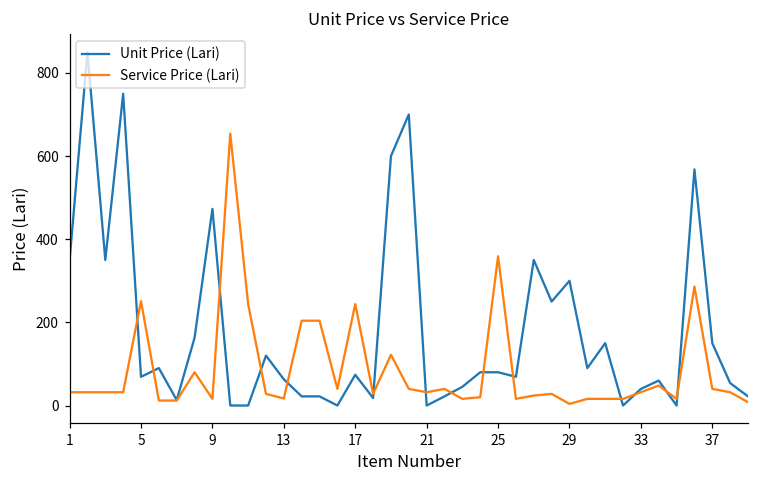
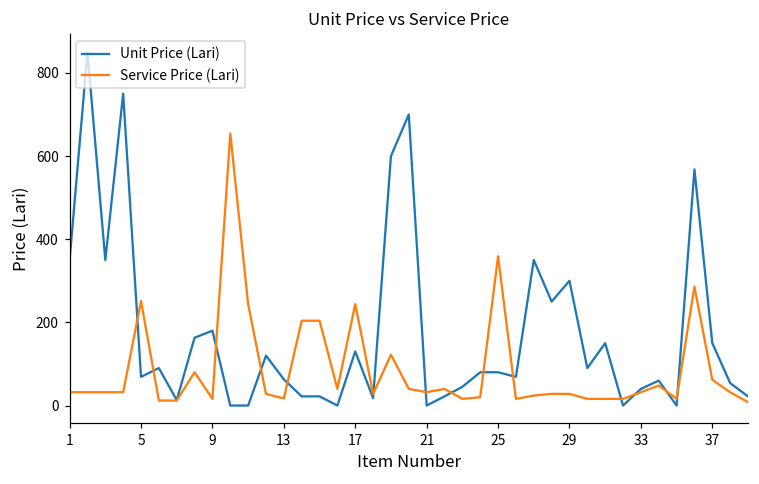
Unit Price (Lari), 9: 470 -> 180
Unit Price (Lari), 17: 70 -> 130
Service Price (Lari), 29: 0 -> 30
Service Price (Lari), 37: 40 -> 60
